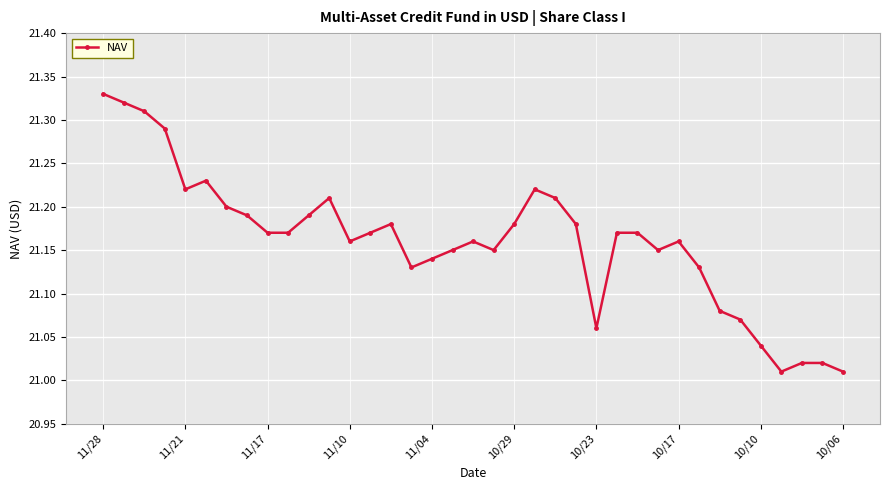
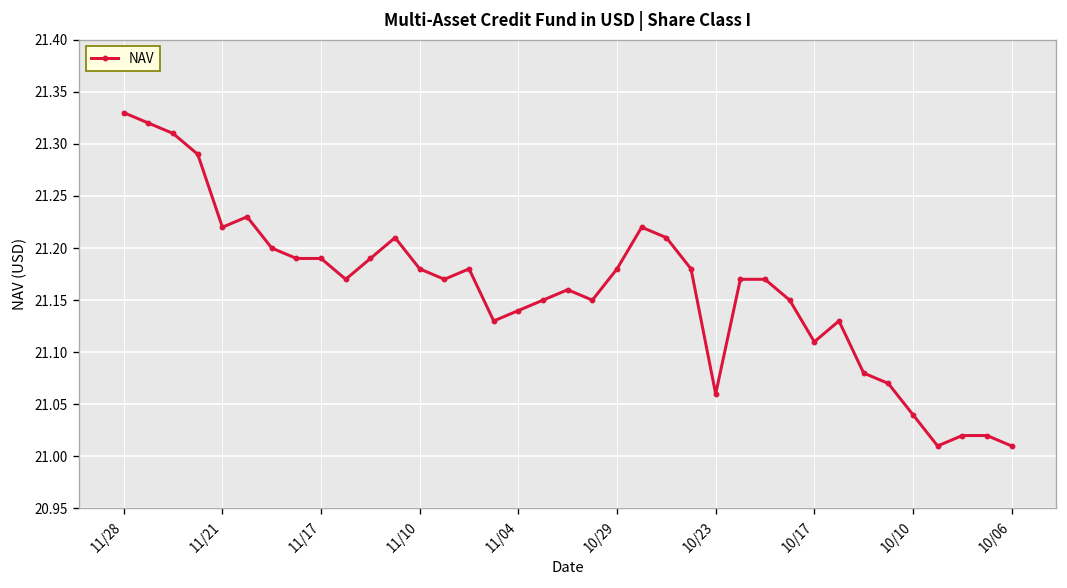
11/17: 21.17 -> 21.19
11/10: 21.16 -> 21.18
10/17: 21.16 -> 21.11
